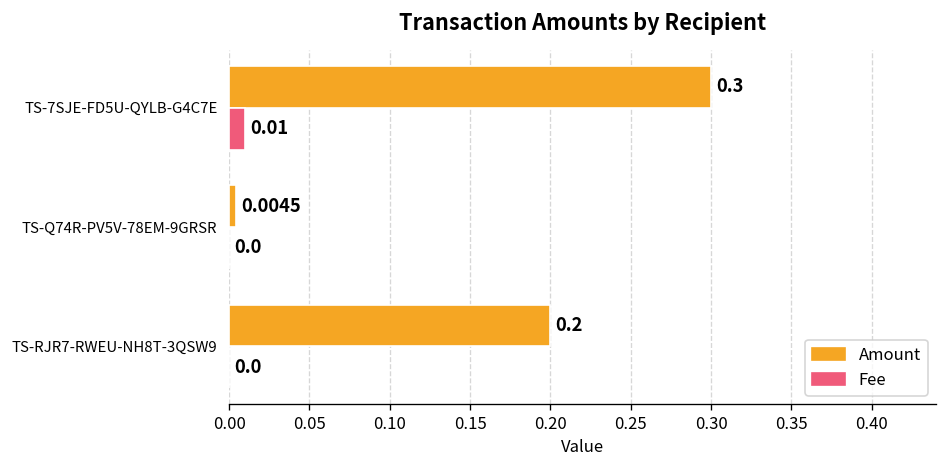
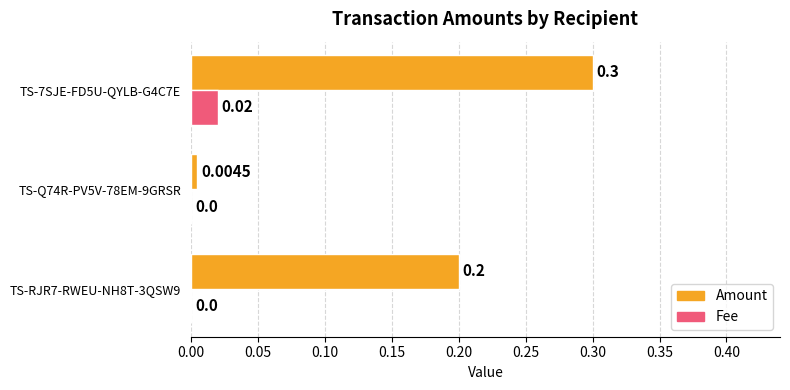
Fee, TS-7SJE-FD5U-QYLB-G4C7E: 0.01 -> 0.02
